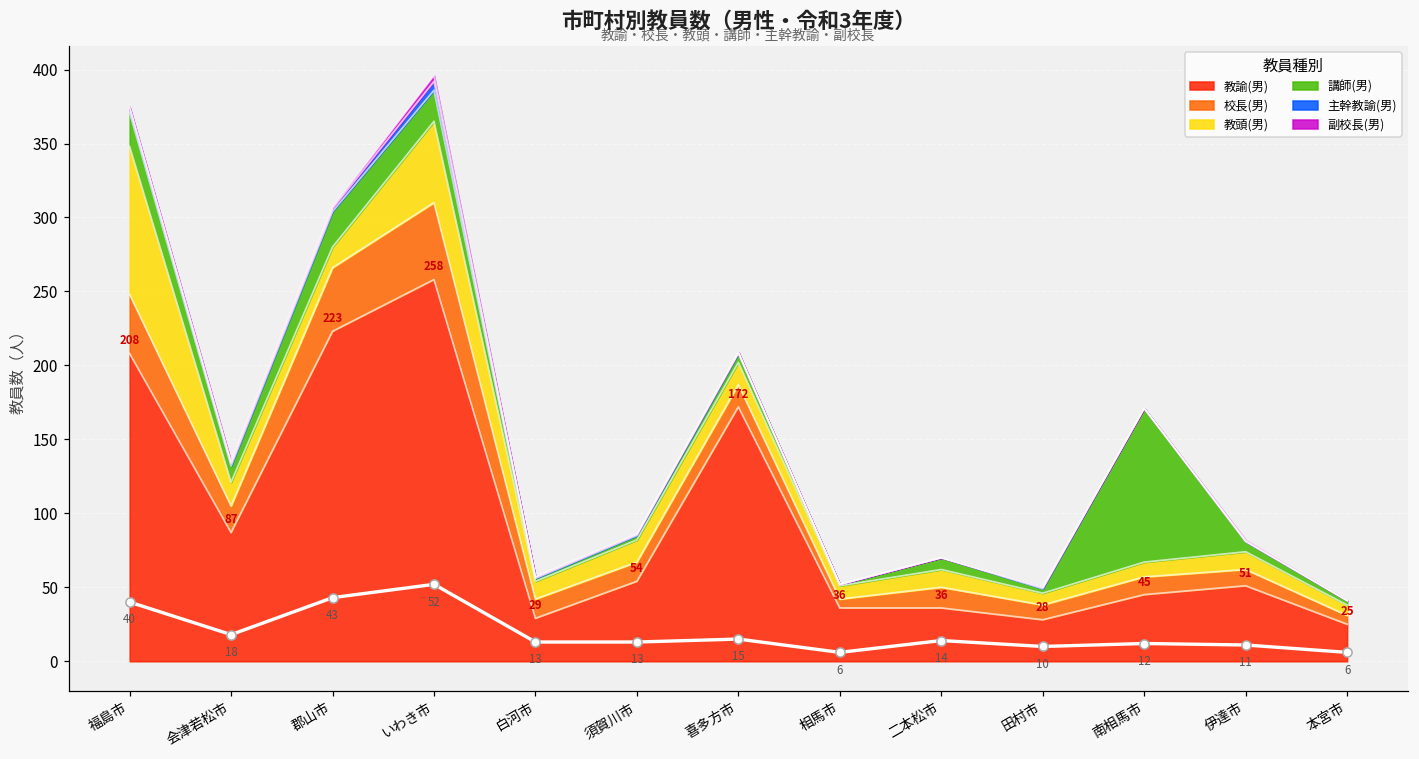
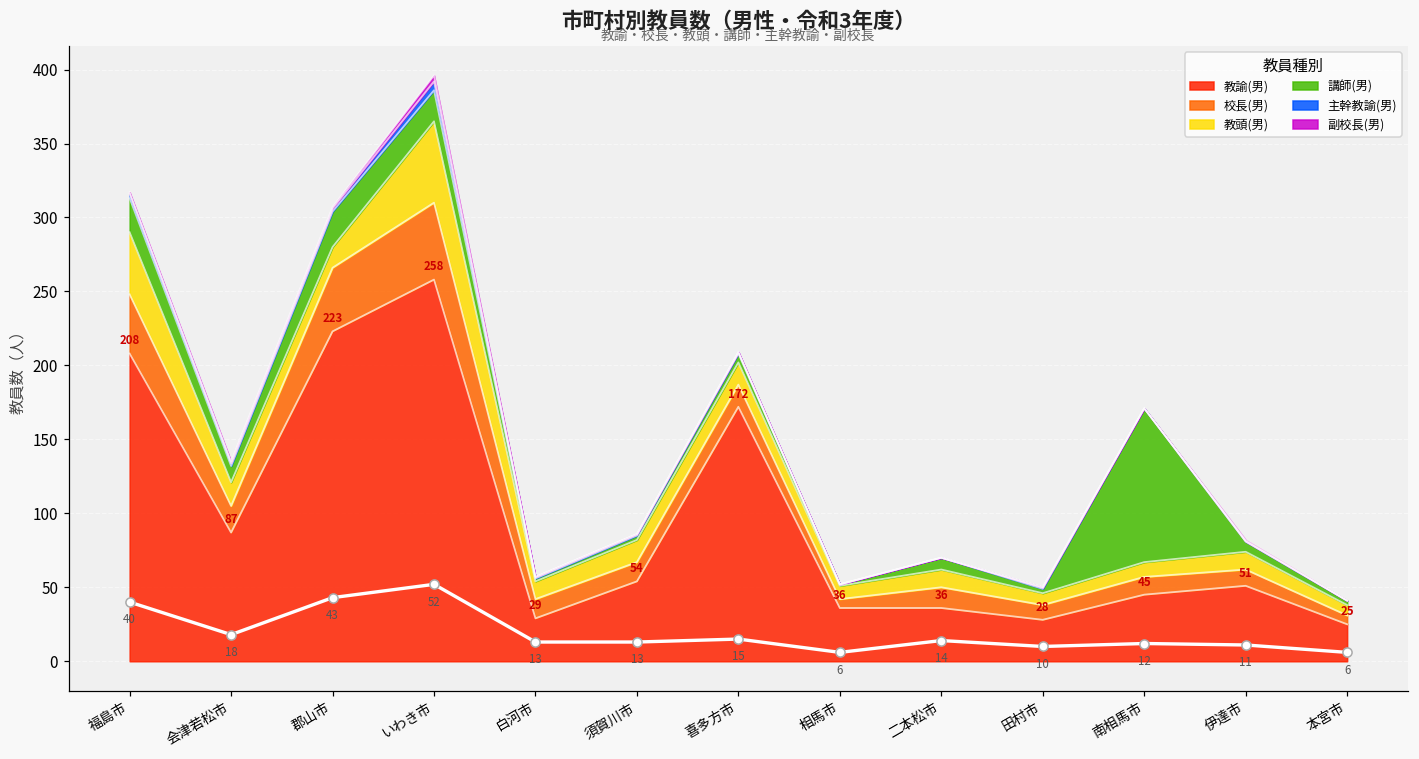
教頭(男), 福島市: 100 -> 42
